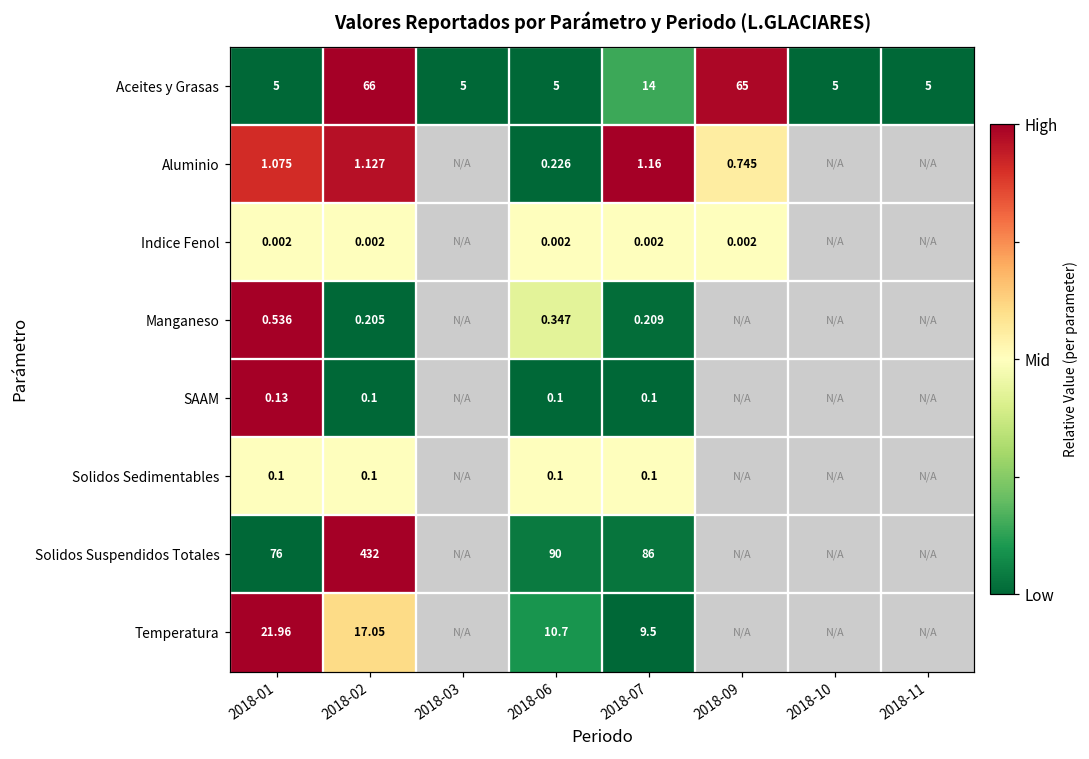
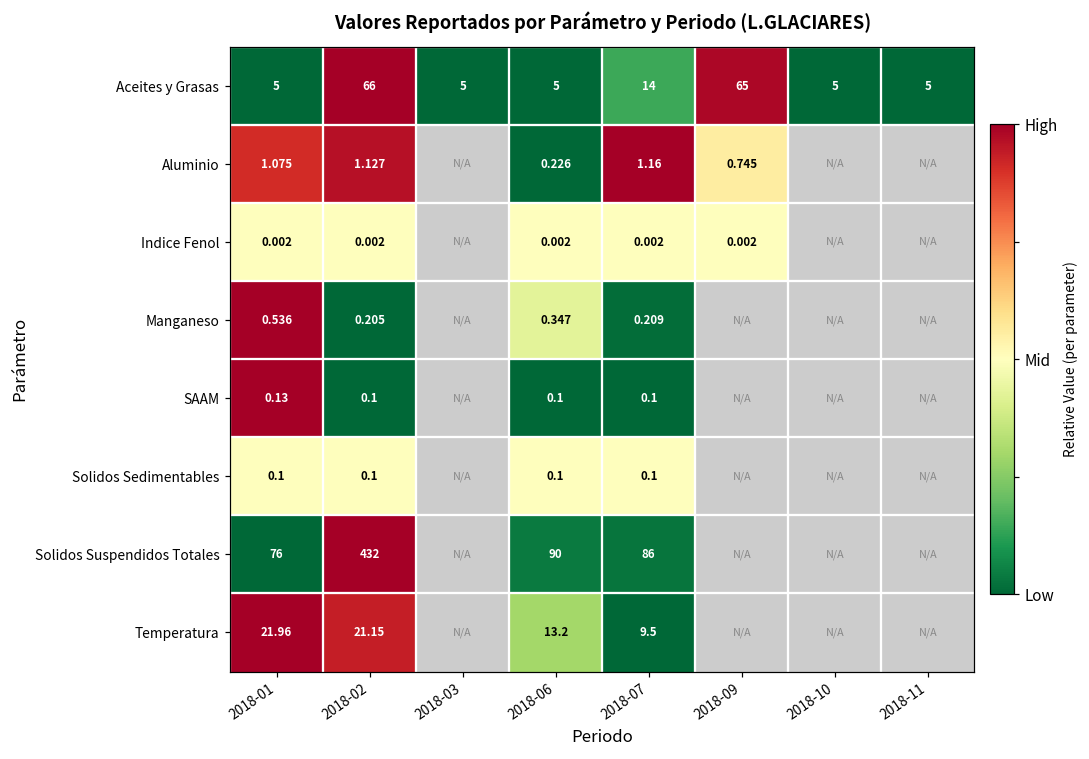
Temperatura, 2018-02: 17.05 -> 21.15
Temperatura, 2018-06: 10.7 -> 13.2
